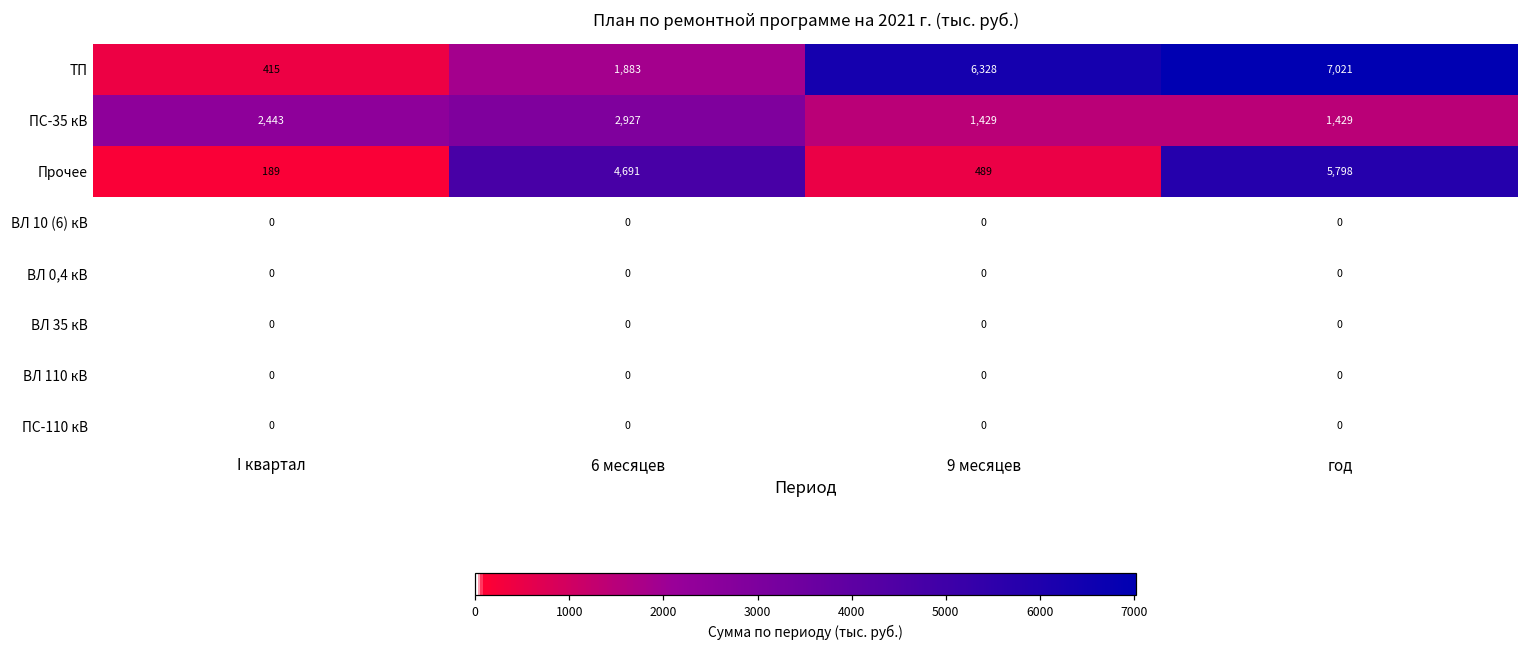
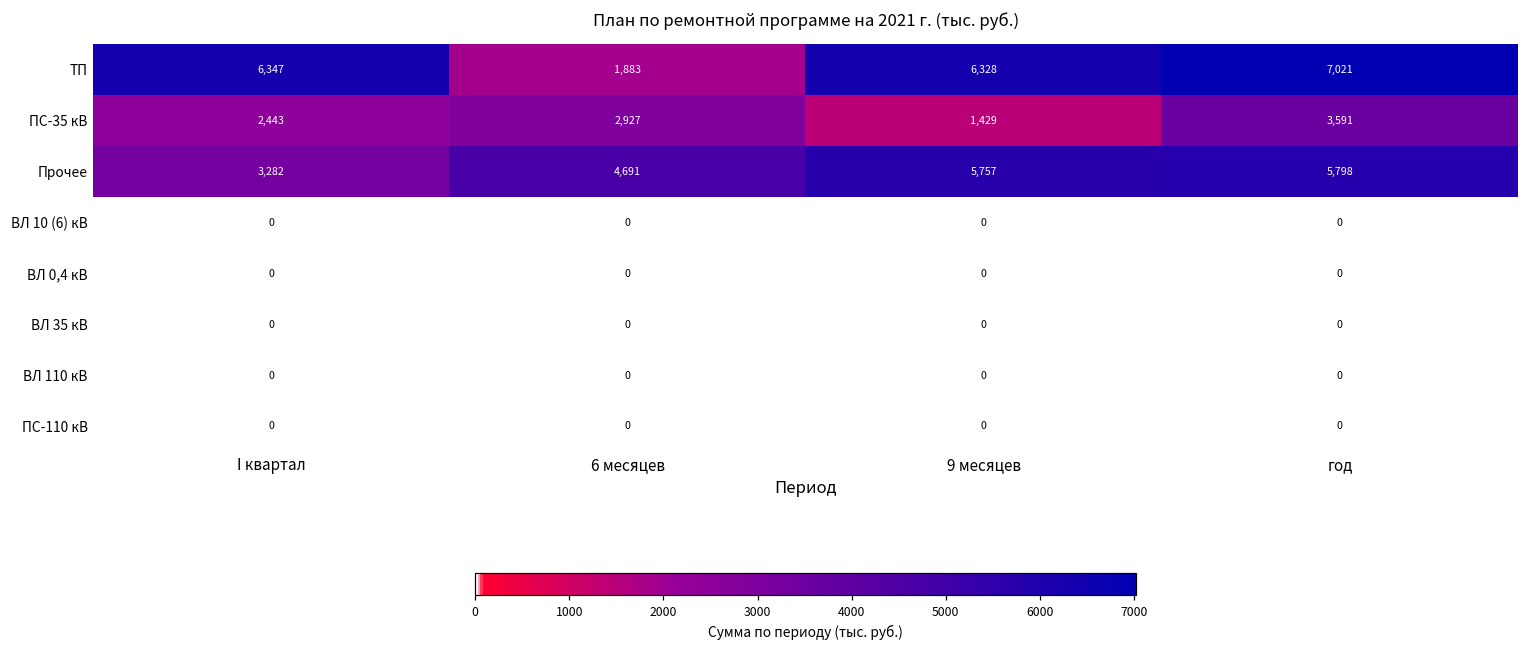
ТП, I квартал: 415 -> 6,347
ПС-35 кВ, год: 1,429 -> 3,591
Прочее, I квартал: 189 -> 3,282
Прочее, 9 месяцев: 489 -> 5,757
